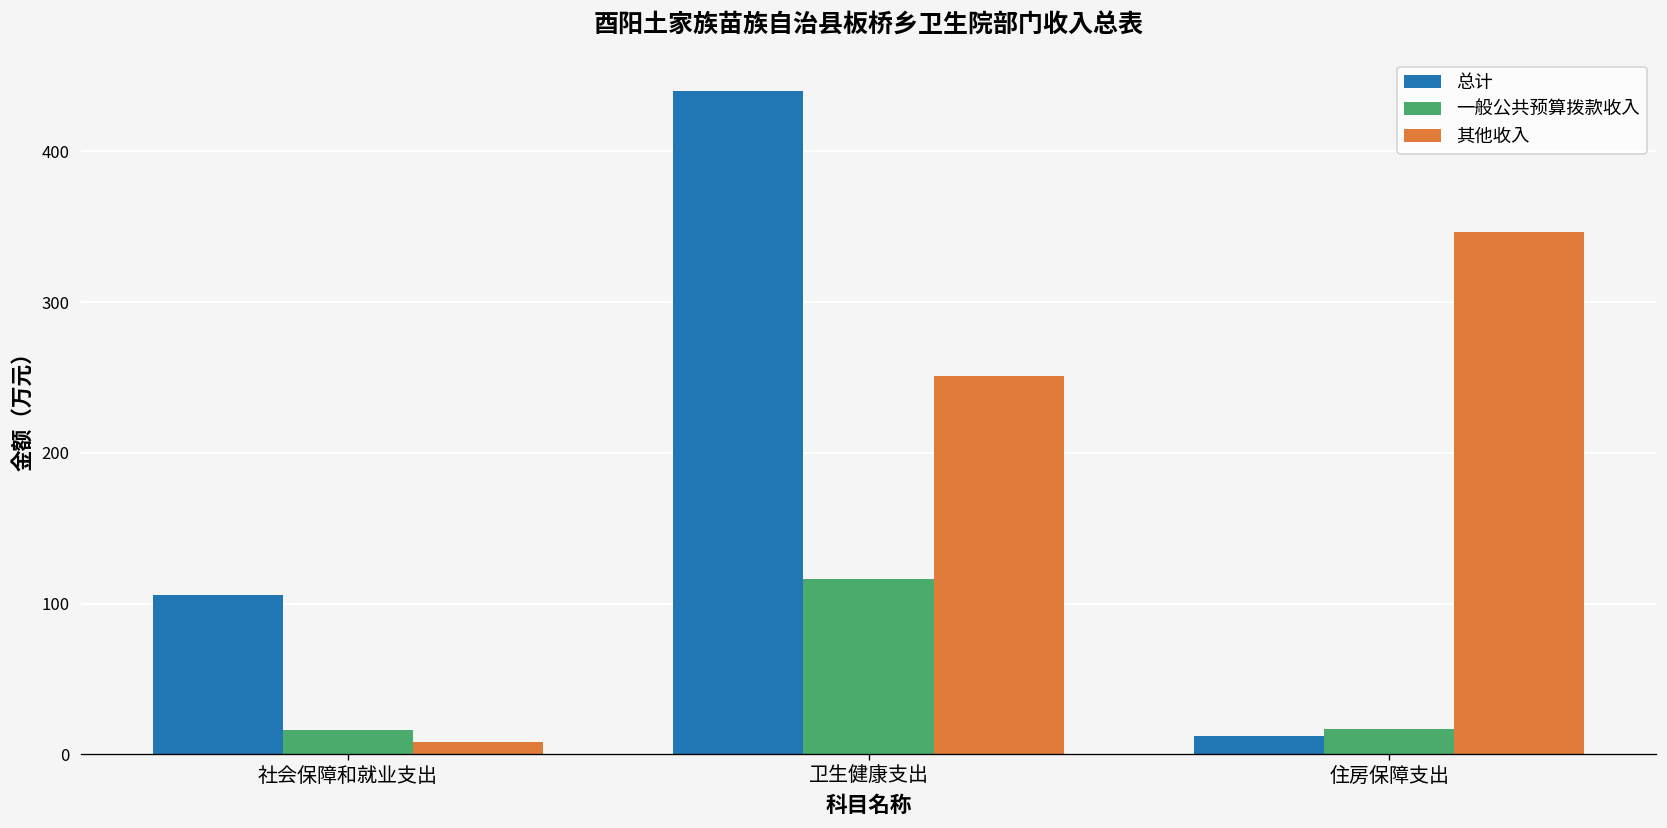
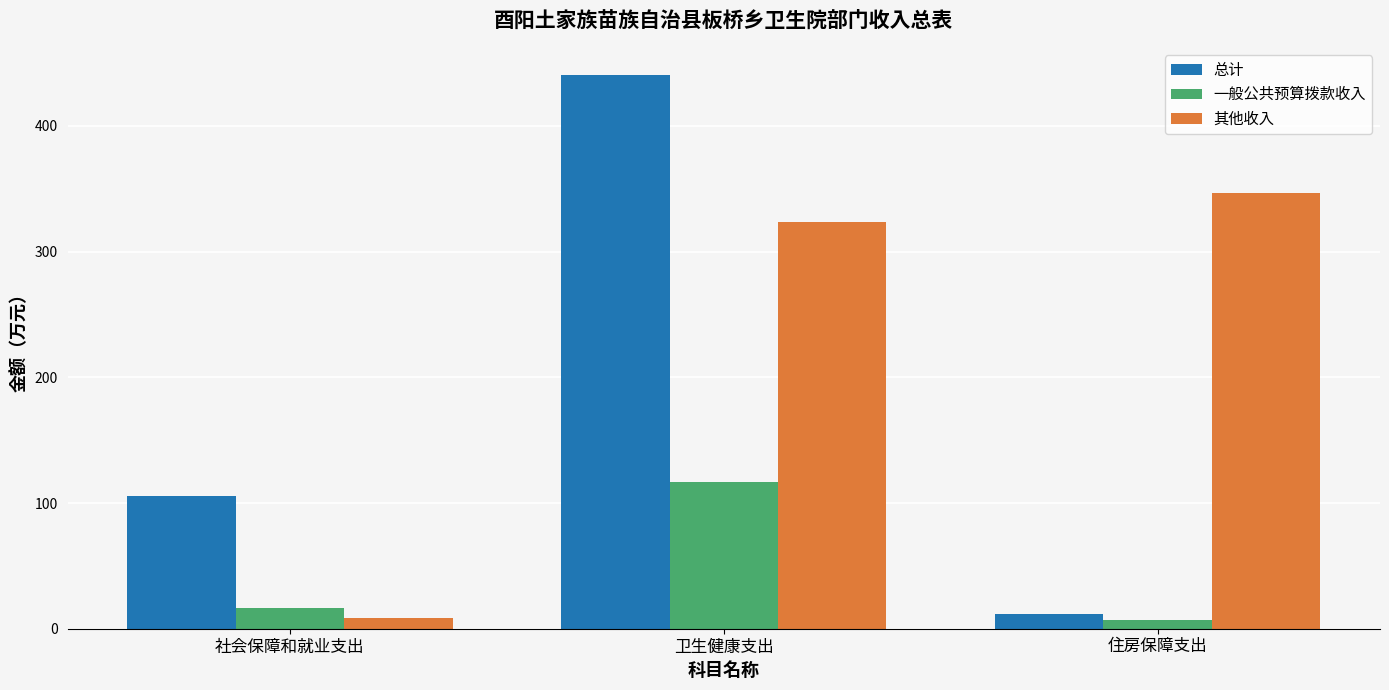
其他收入, 卫生健康支出: 251 -> 324
一般公共预算拨款收入, 住房保障支出: 17 -> 7
